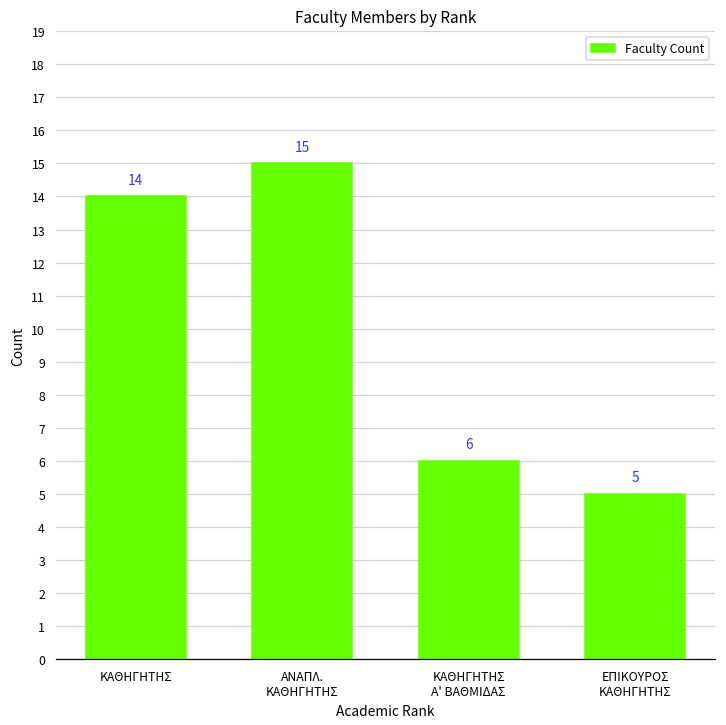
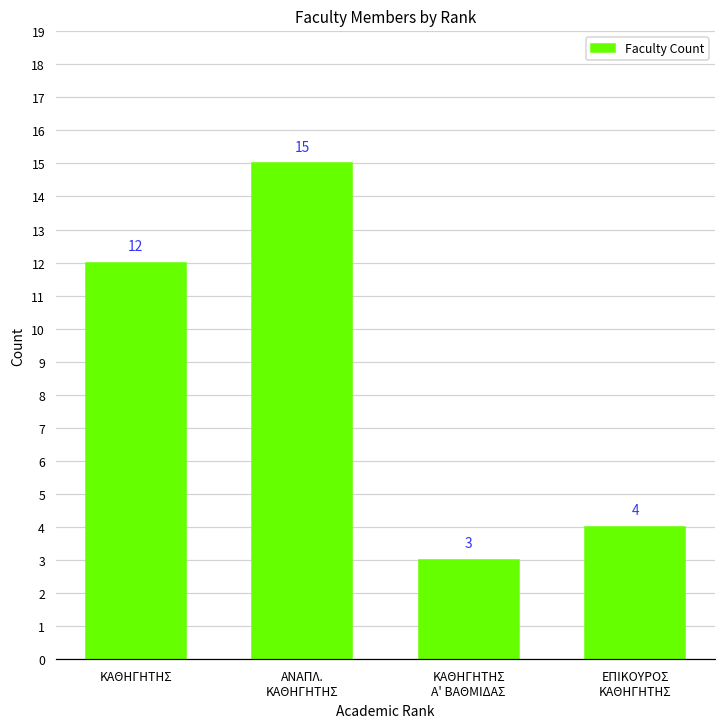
ΚΑΘΗΓΗΤΗΣ: 14 -> 12
ΚΑΘΗΓΗΤΗΣ Α' ΒΑΘΜΙΔΑΣ: 6 -> 3
ΕΠΙΚΟΥΡΟΣ ΚΑΘΗΓΗΤΗΣ: 5 -> 4
